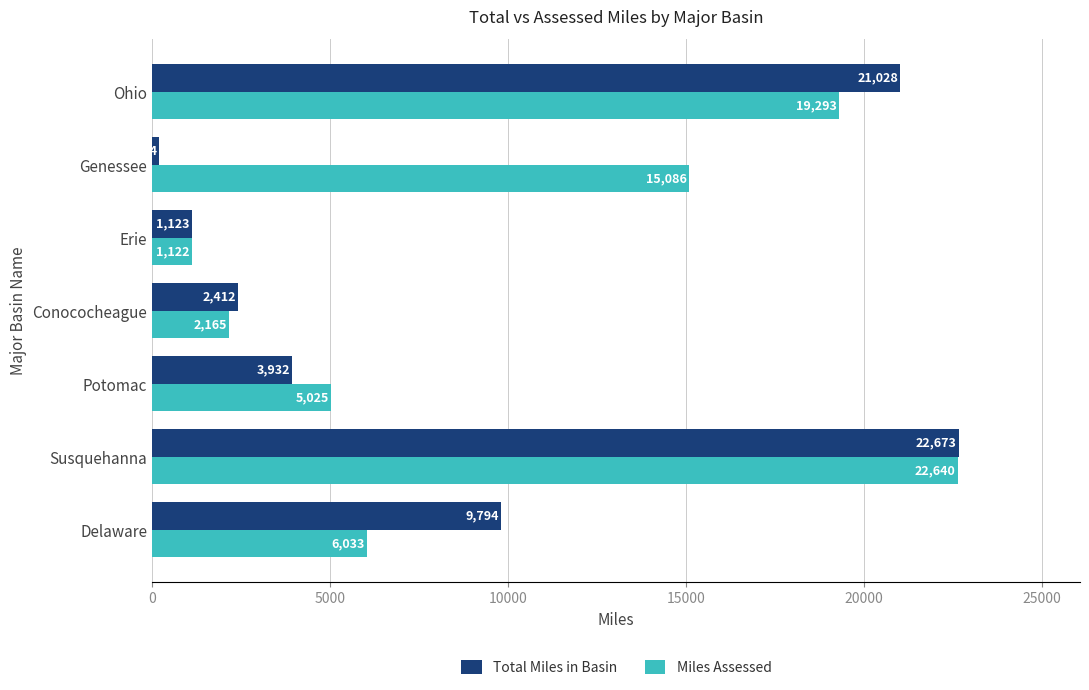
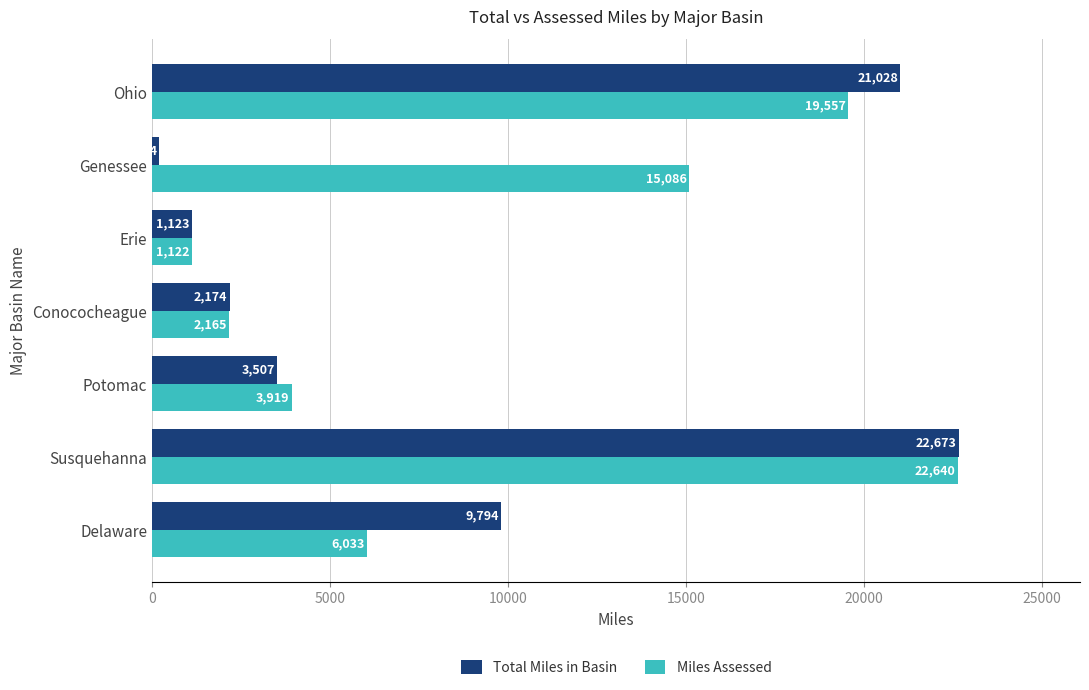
Miles Assessed, Ohio: 19,293 -> 19,557
Total Miles in Basin, Conococheague: 2,412 -> 2,174
Total Miles in Basin, Potomac: 3,932 -> 3,507
Miles Assessed, Potomac: 5,025 -> 3,919
